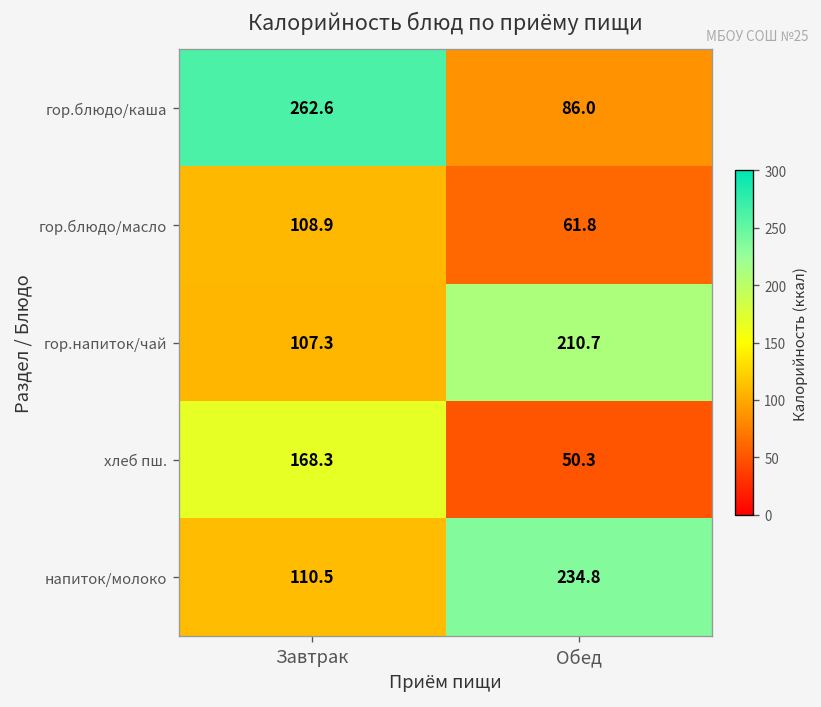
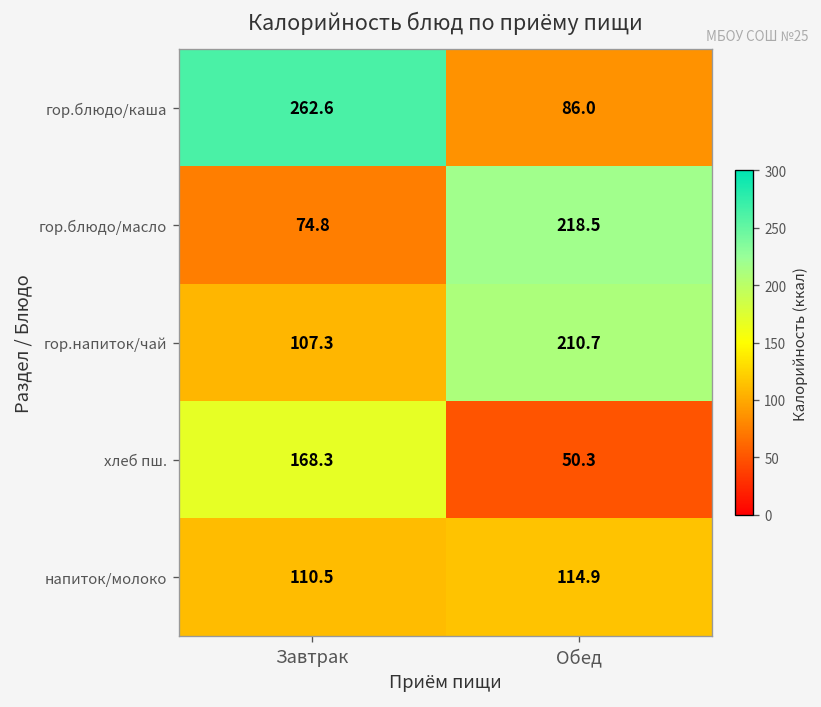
гор.блюдо/масло, Завтрак: 108.9 -> 74.8
гор.блюдо/масло, Обед: 61.8 -> 218.5
напиток/молоко, Обед: 234.8 -> 114.9
